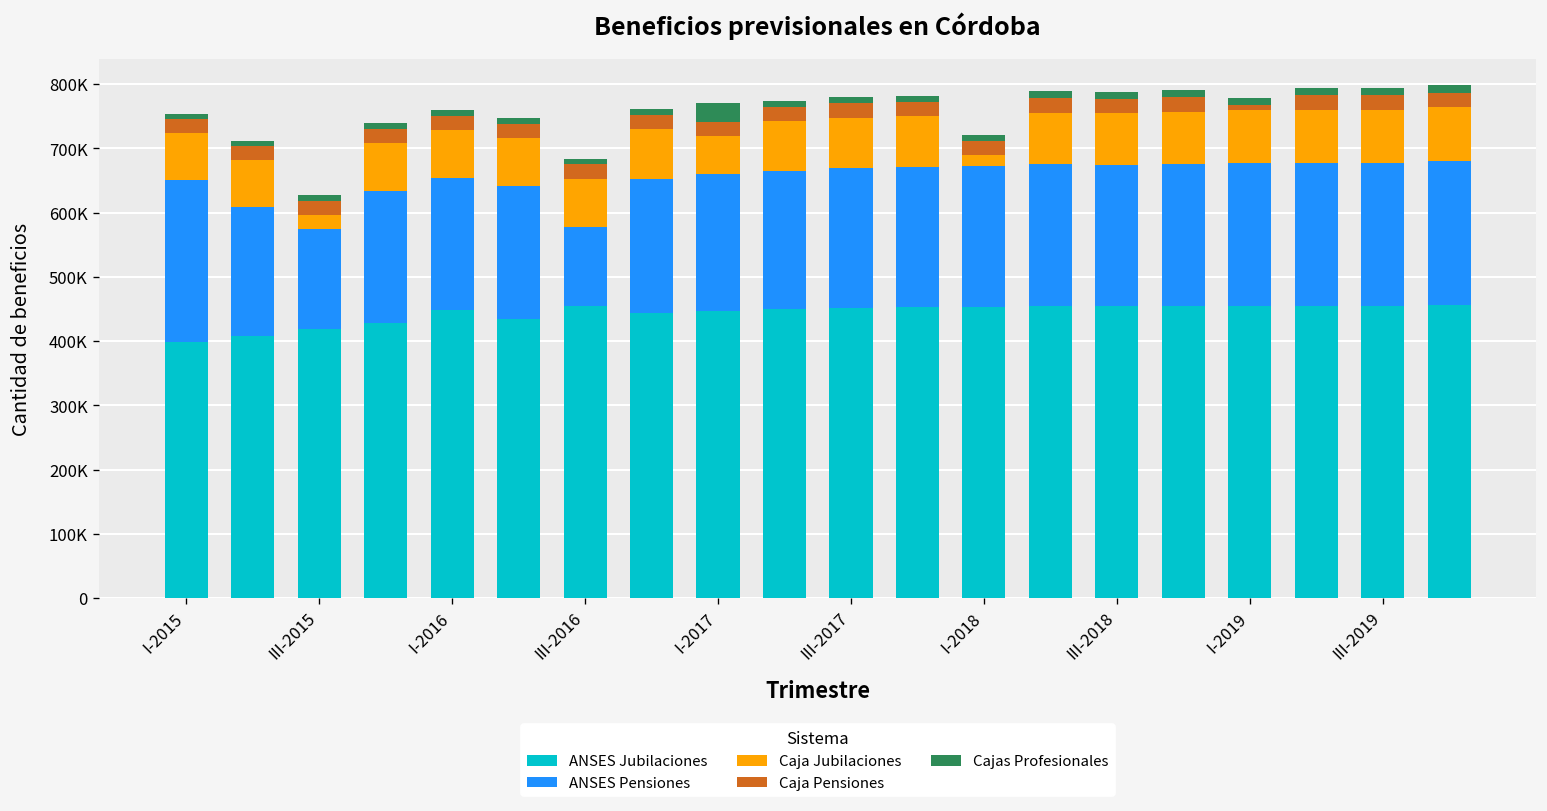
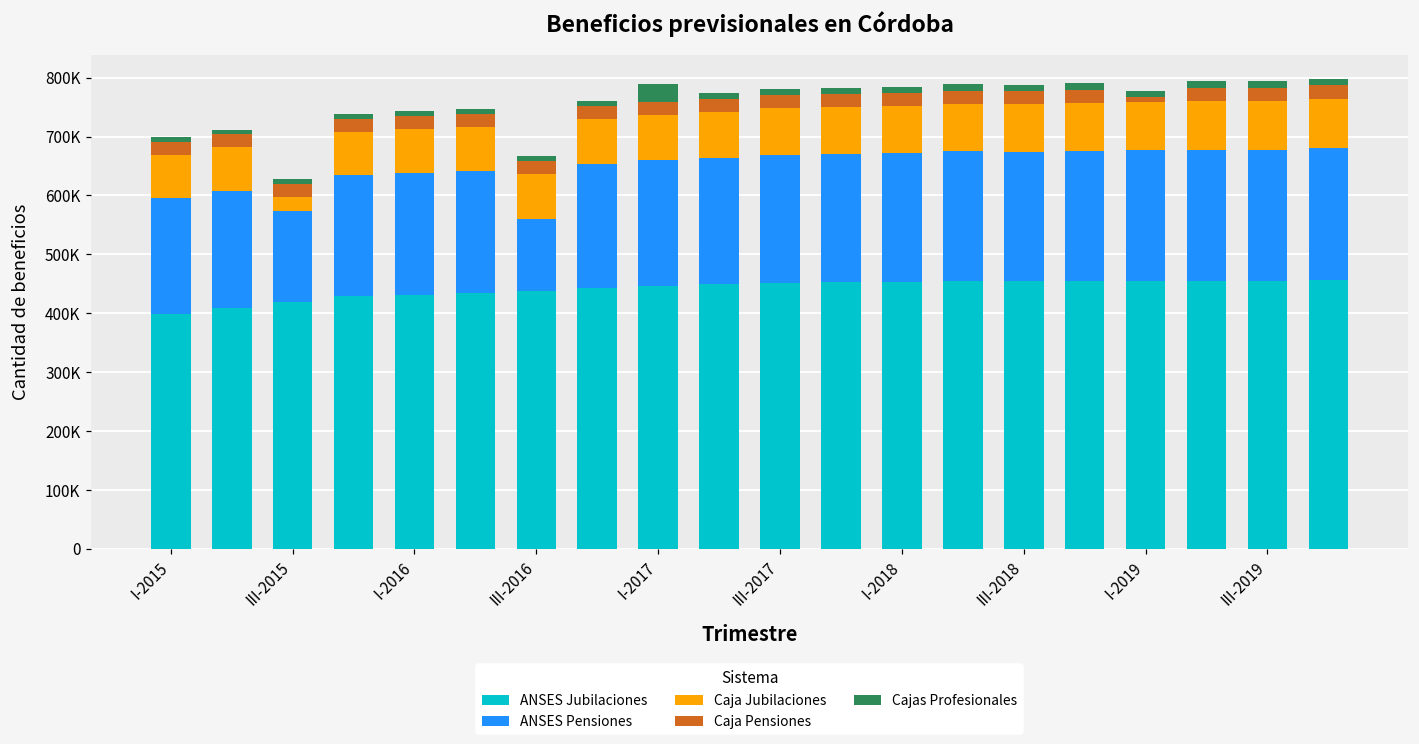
ANSES Pensiones, I-2015: 250000 -> 200000
ANSES Jubilaciones, I-2016: 450000 -> 430000
ANSES Jubilaciones, III-2016: 450000 -> 440000
Caja Jubilaciones, I-2017: 60000 -> 80000
Caja Jubilaciones, I-2018: 20000 -> 80000
